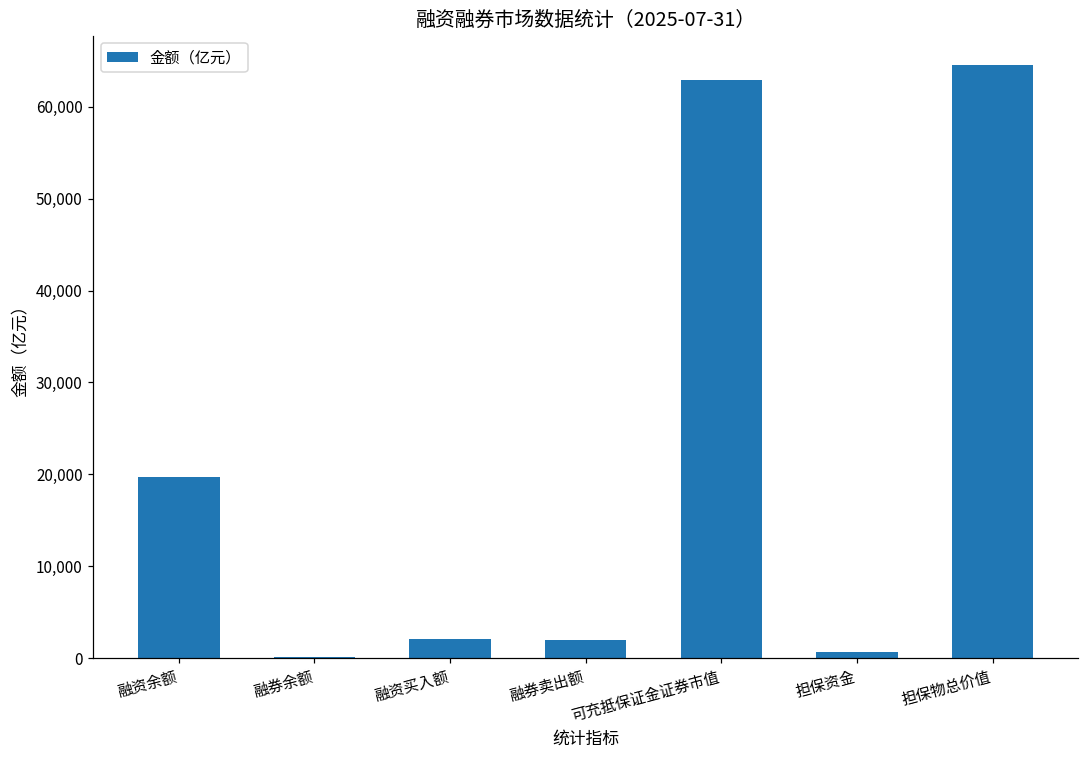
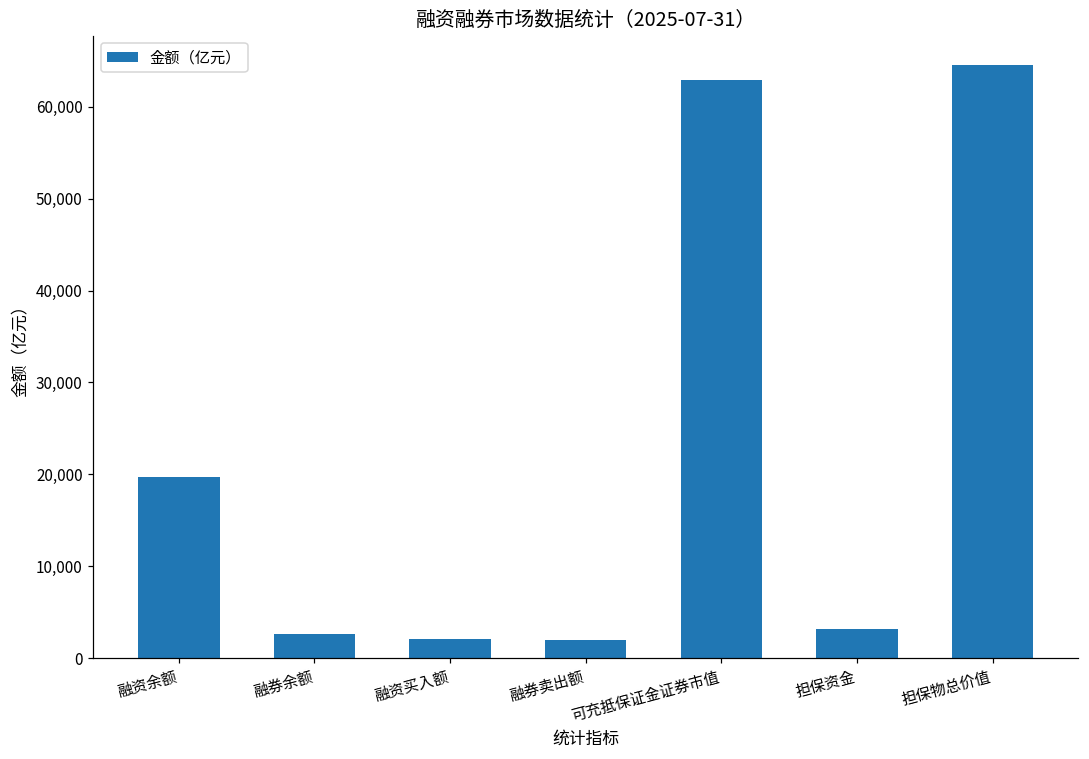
融券余额: 0 -> 3,000
担保资金: 1,000 -> 3,000
